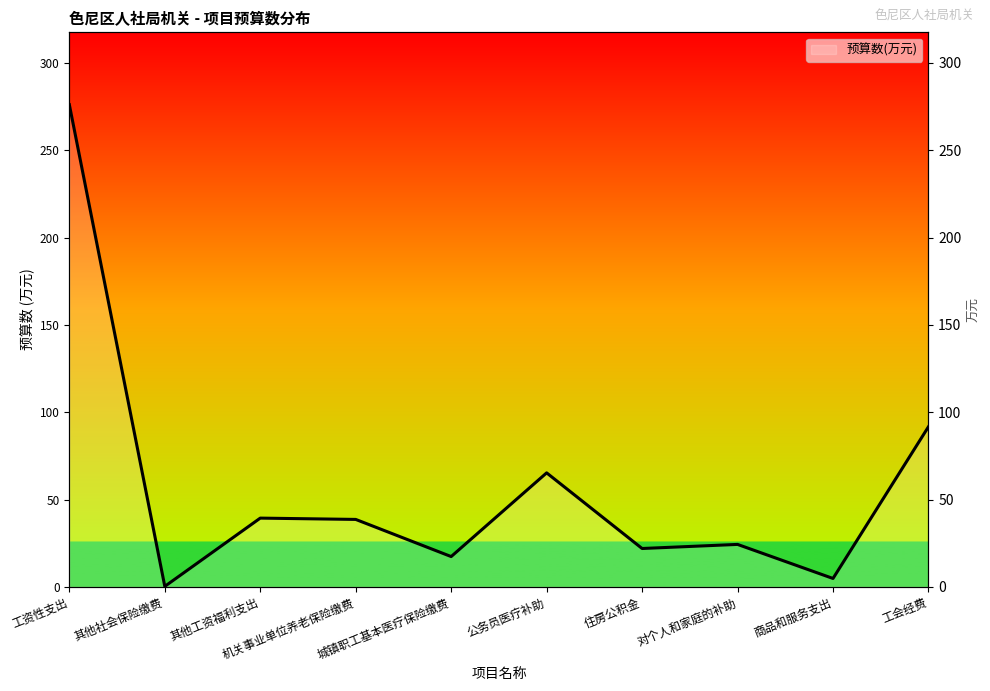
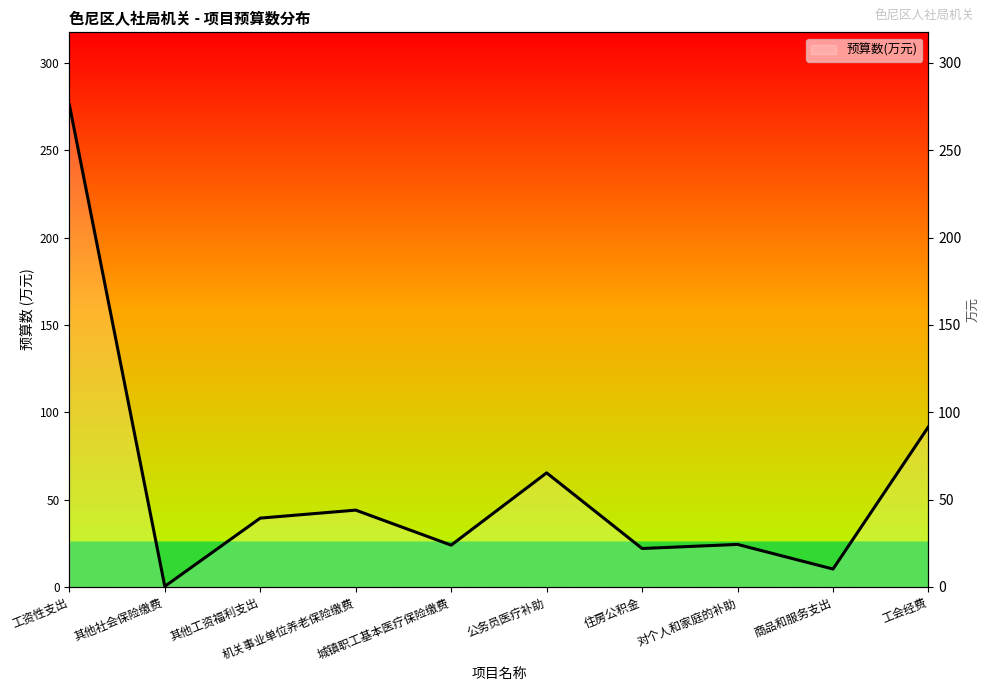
机关事业单位养老保险缴费: 39 -> 44
城镇职工基本医疗保险缴费: 17 -> 24
商品和服务支出: 5 -> 10
